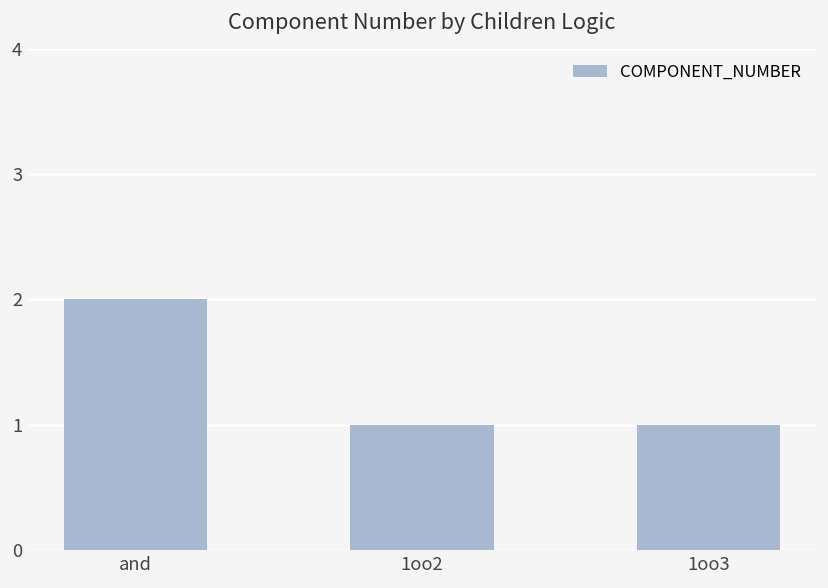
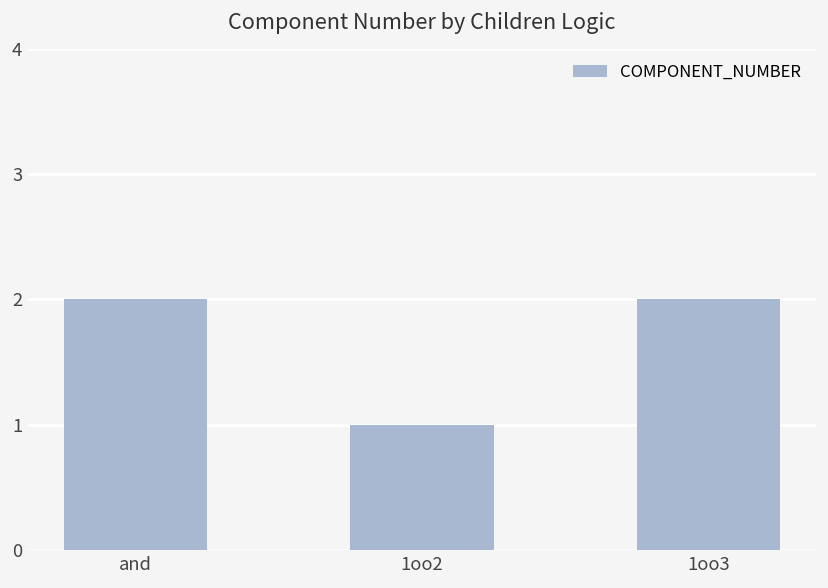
1oo3: 1 -> 2
